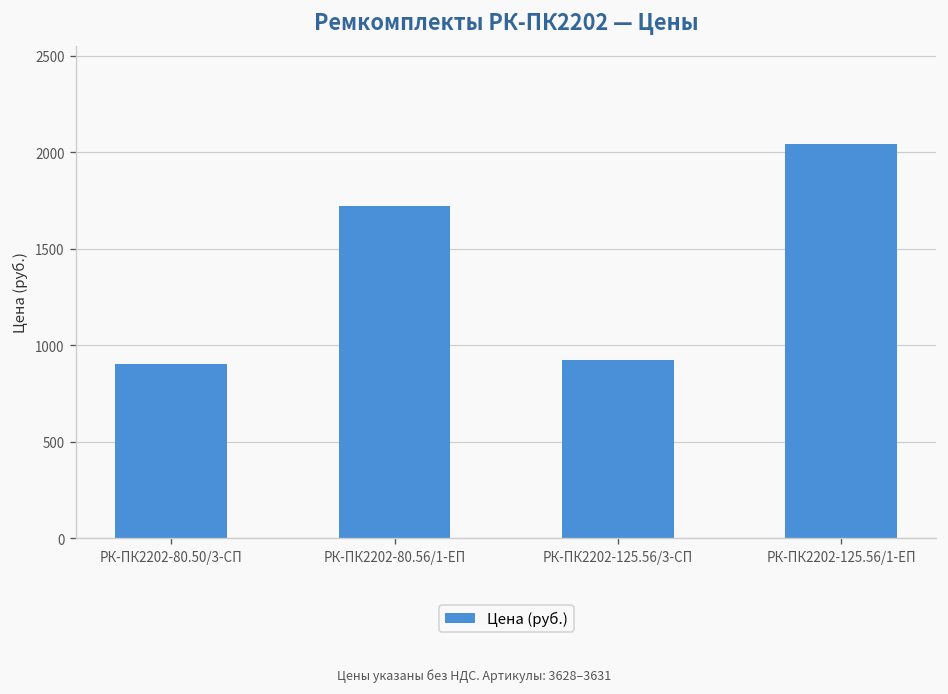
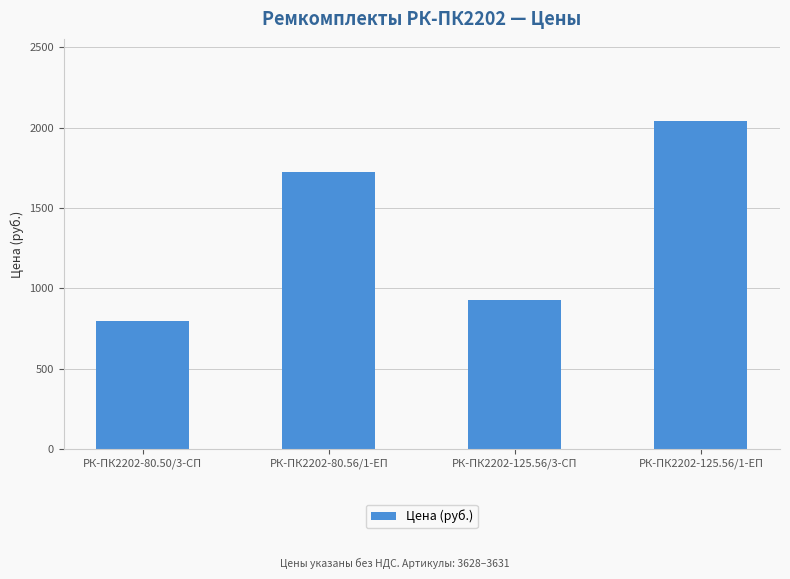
РК-ПК2202-80.50/3-СП: 900 -> 800
